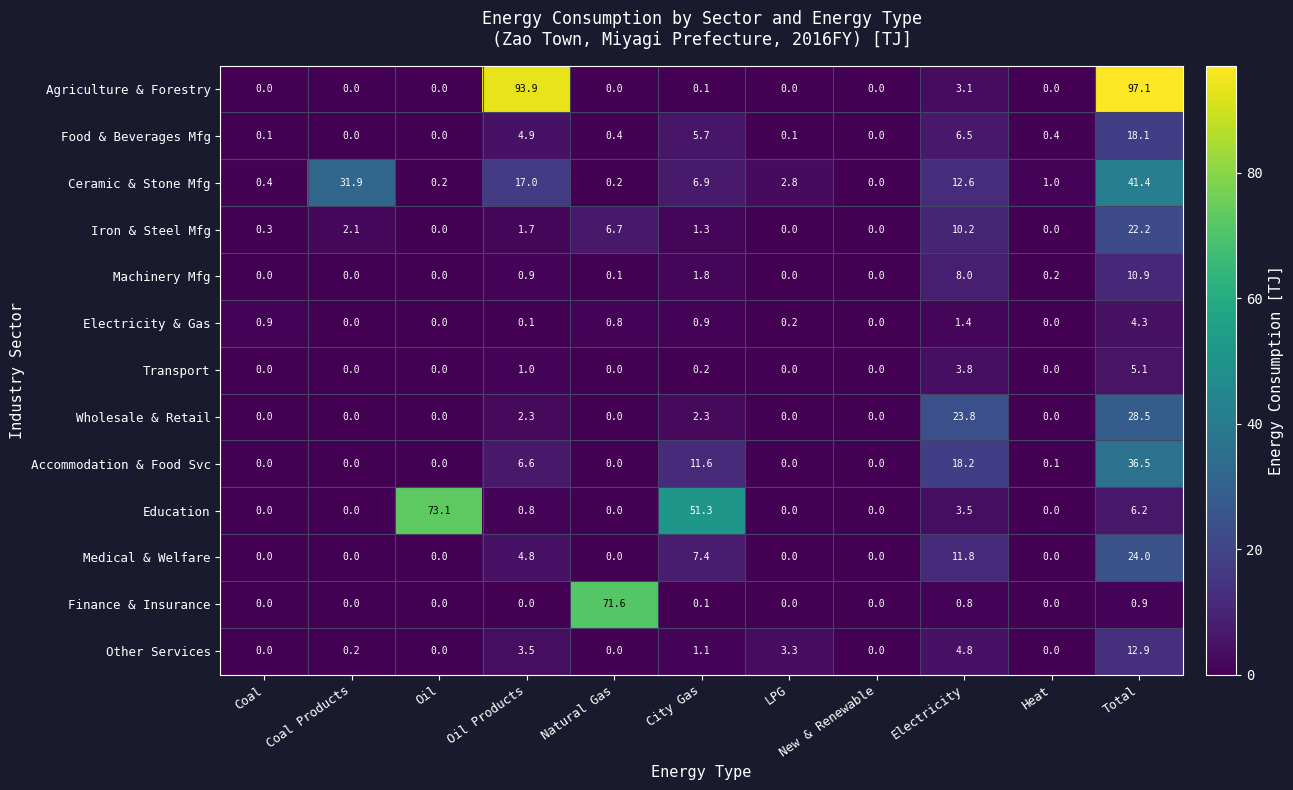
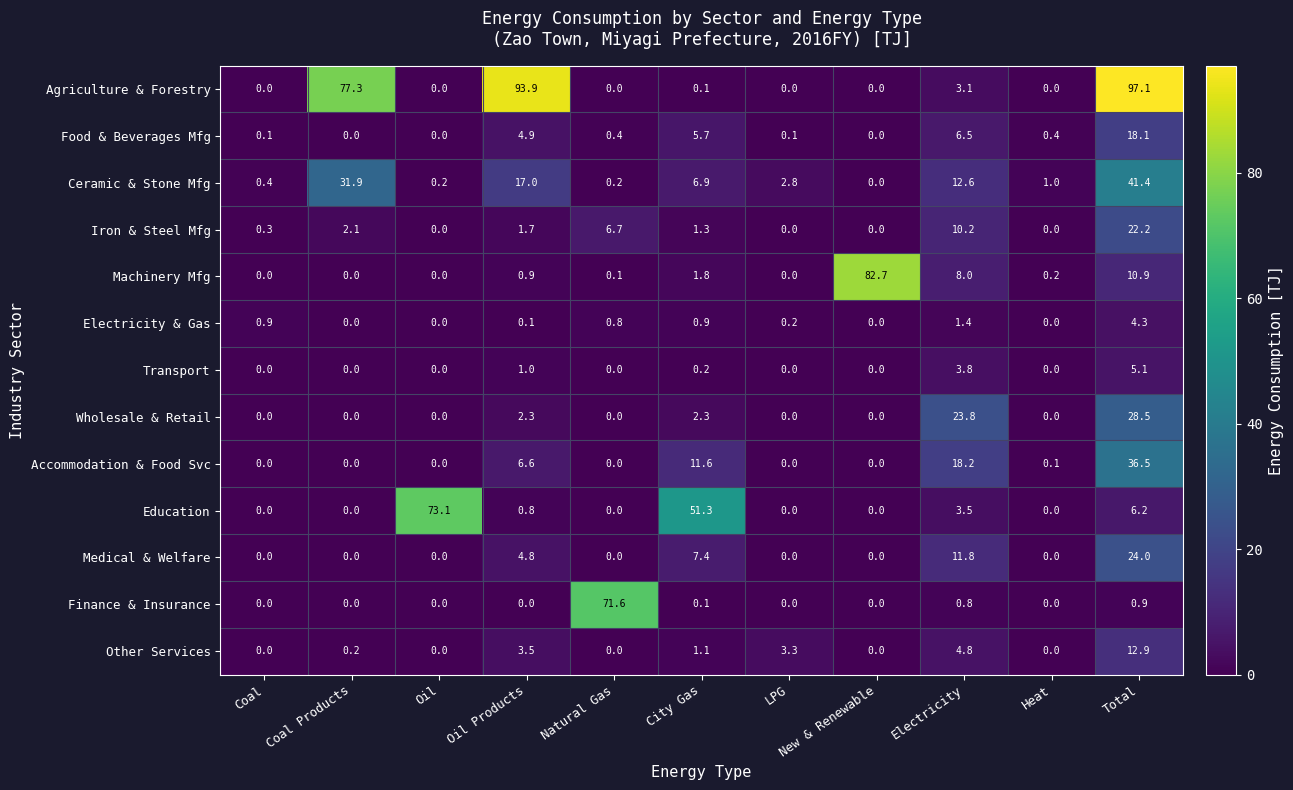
Agriculture & Forestry, Coal Products: 0.0 -> 77.3
Machinery Mfg, New & Renewable: 0.0 -> 82.7
